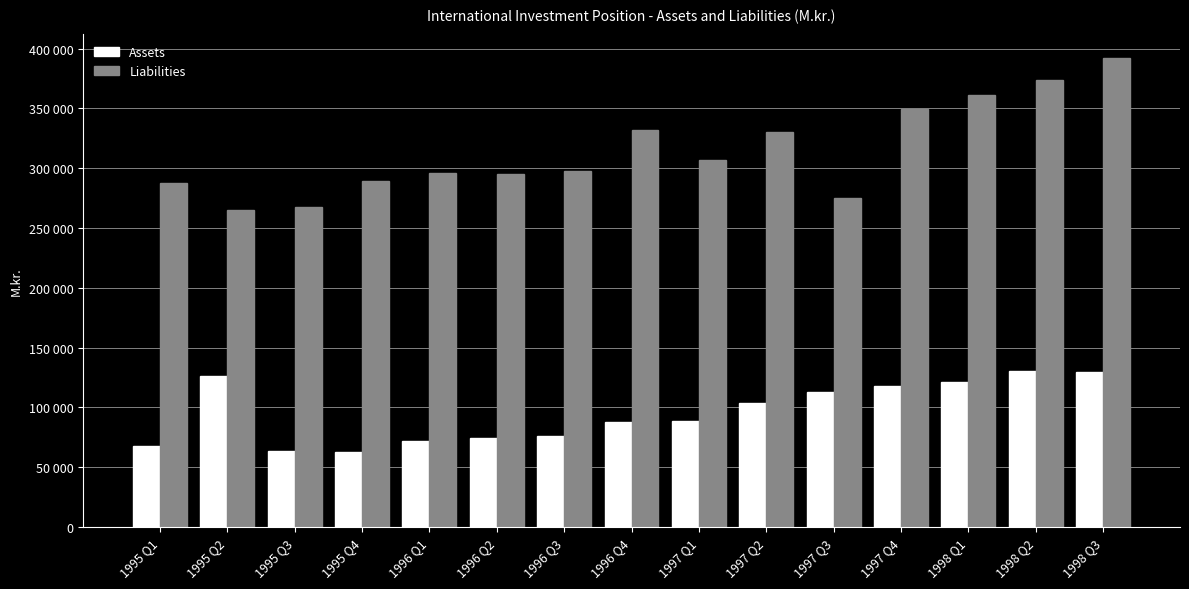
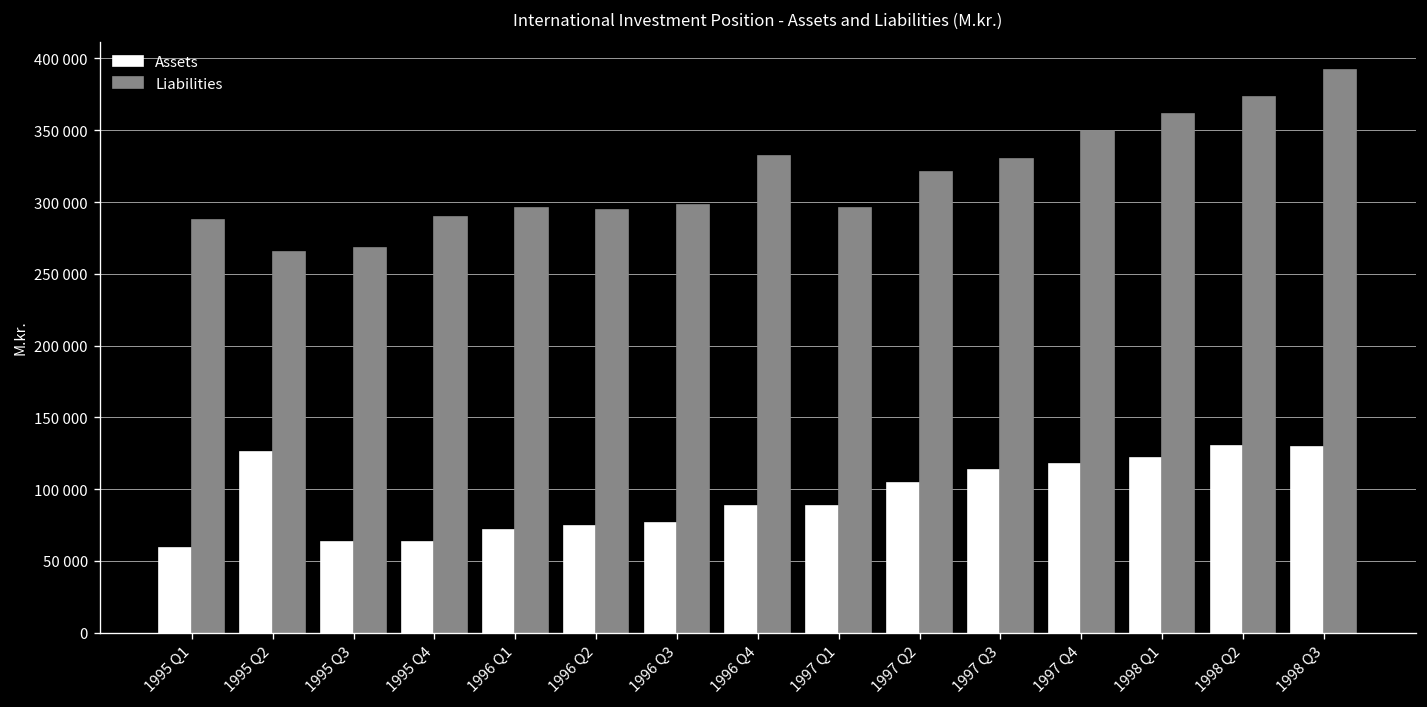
Assets, 1995 Q1: 68000 -> 59000
Liabilities, 1997 Q1: 307000 -> 296000
Liabilities, 1997 Q2: 330000 -> 321000
Liabilities, 1997 Q3: 275000 -> 330000
